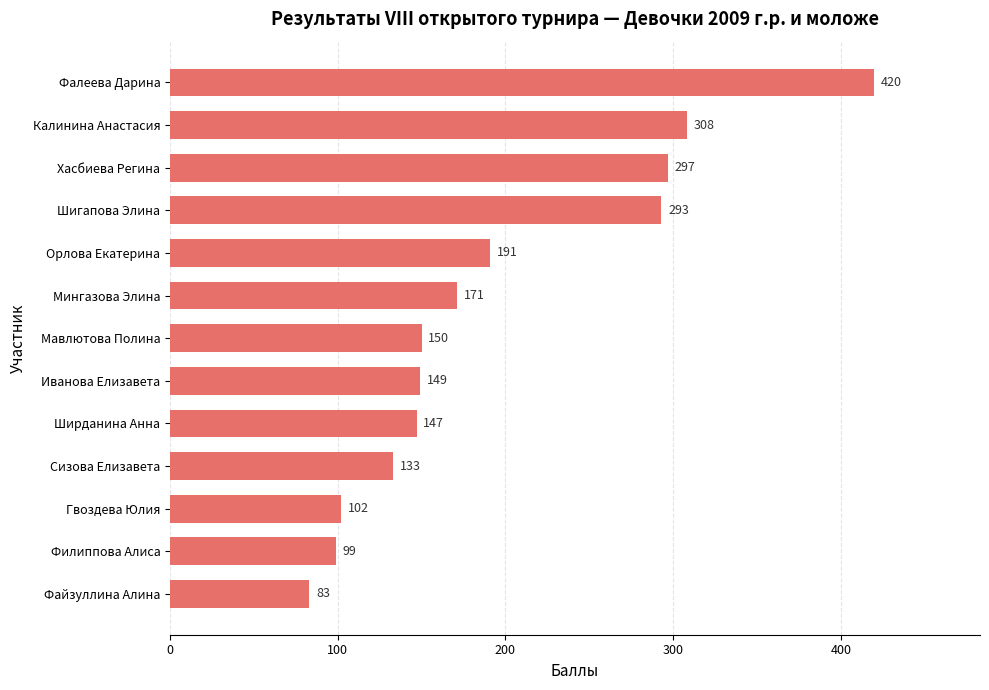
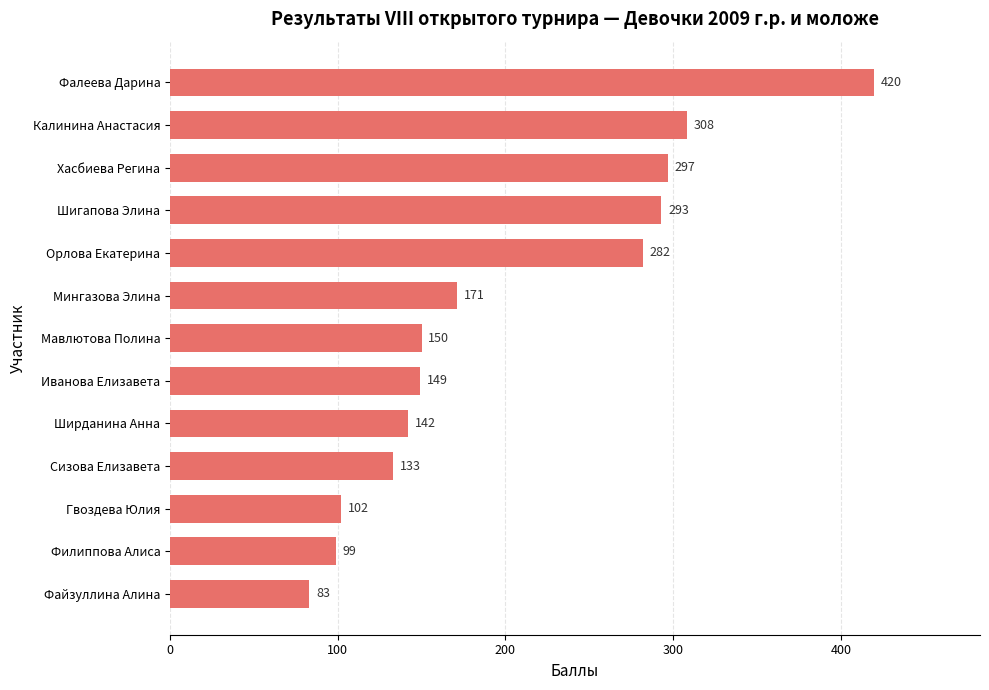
Орлова Екатерина: 191 -> 282
Ширданина Анна: 147 -> 142
